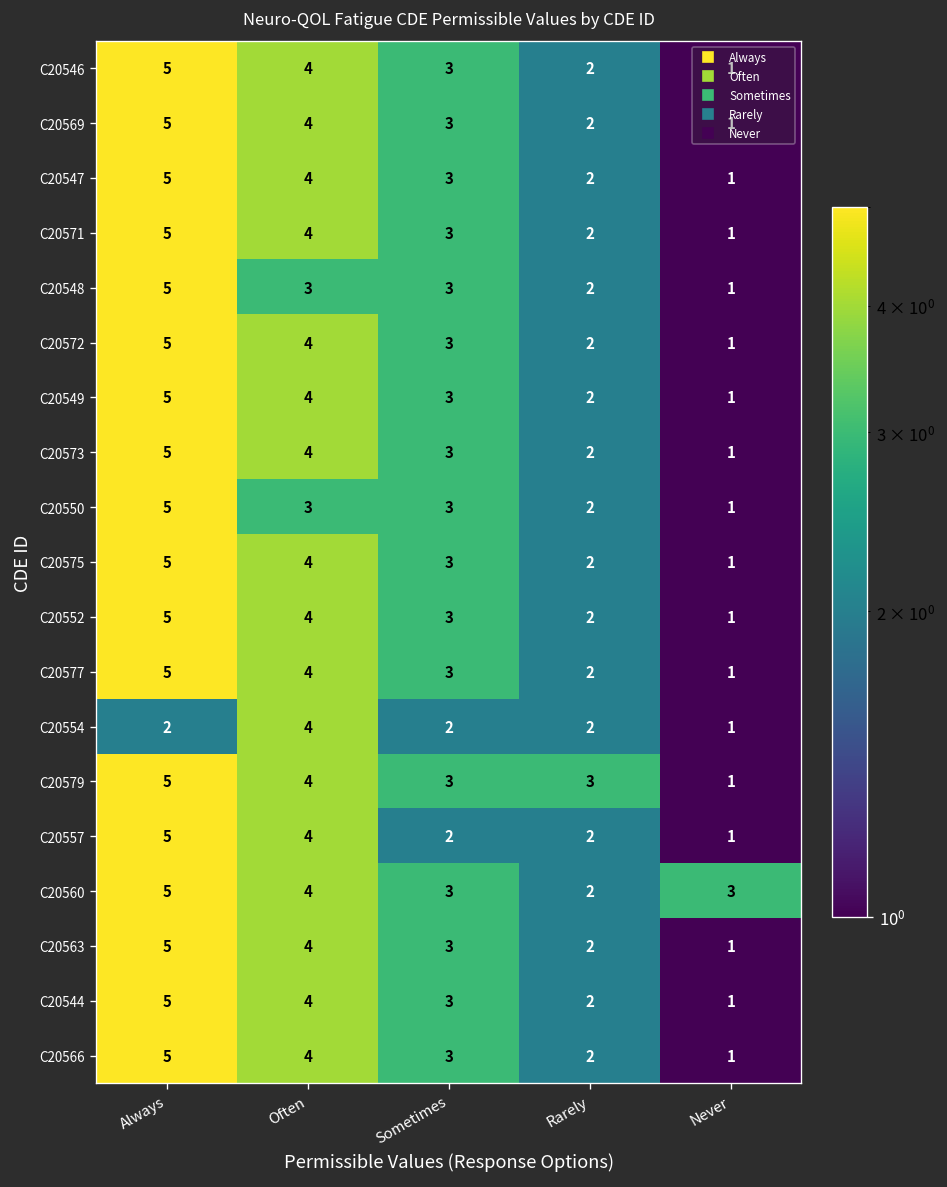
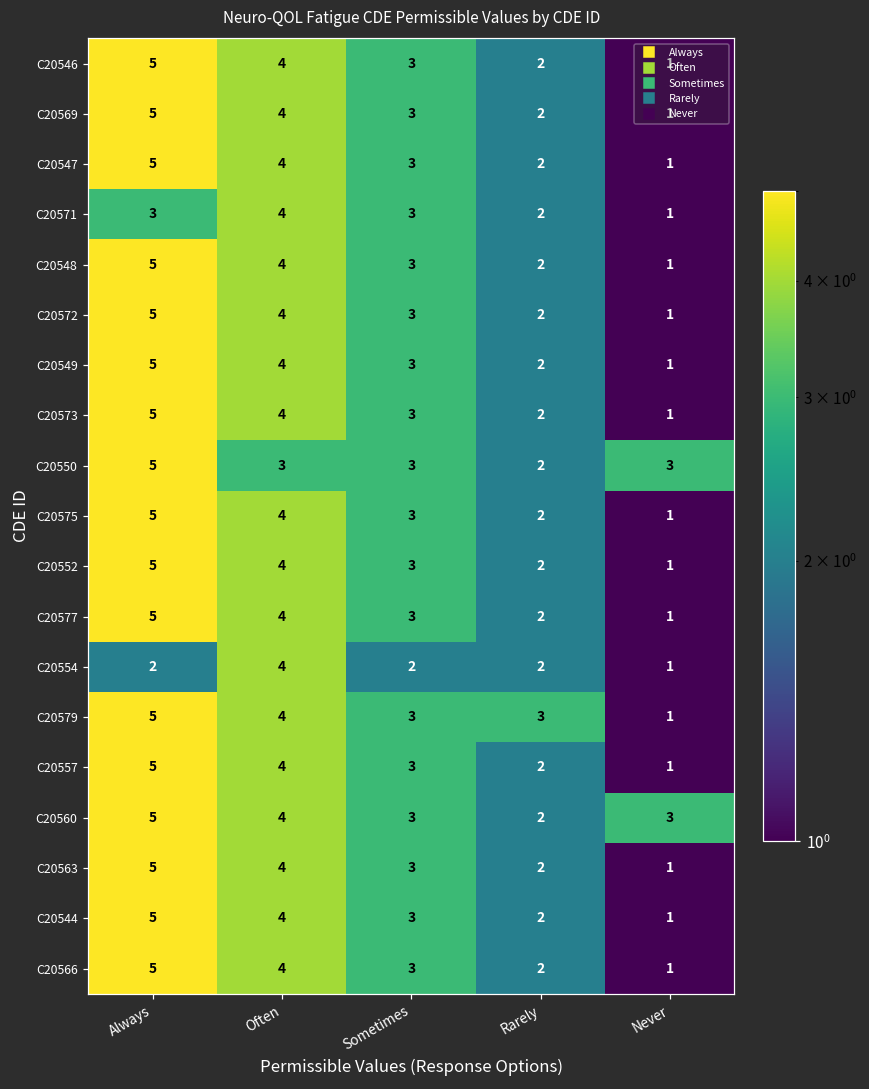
C20571, Always: 5 -> 3
C20548, Often: 3 -> 4
C20550, Never: 1 -> 3
C20557, Sometimes: 2 -> 3
